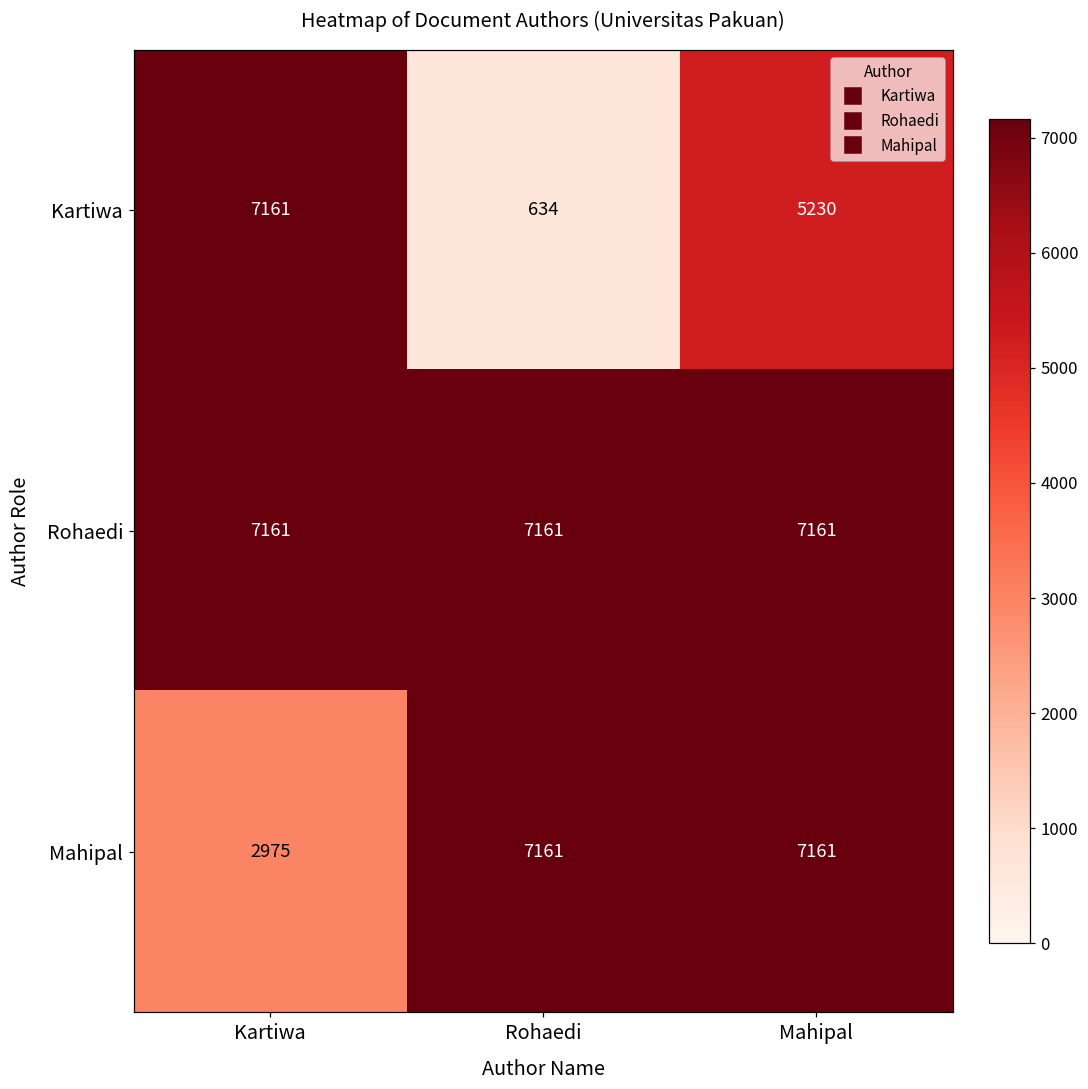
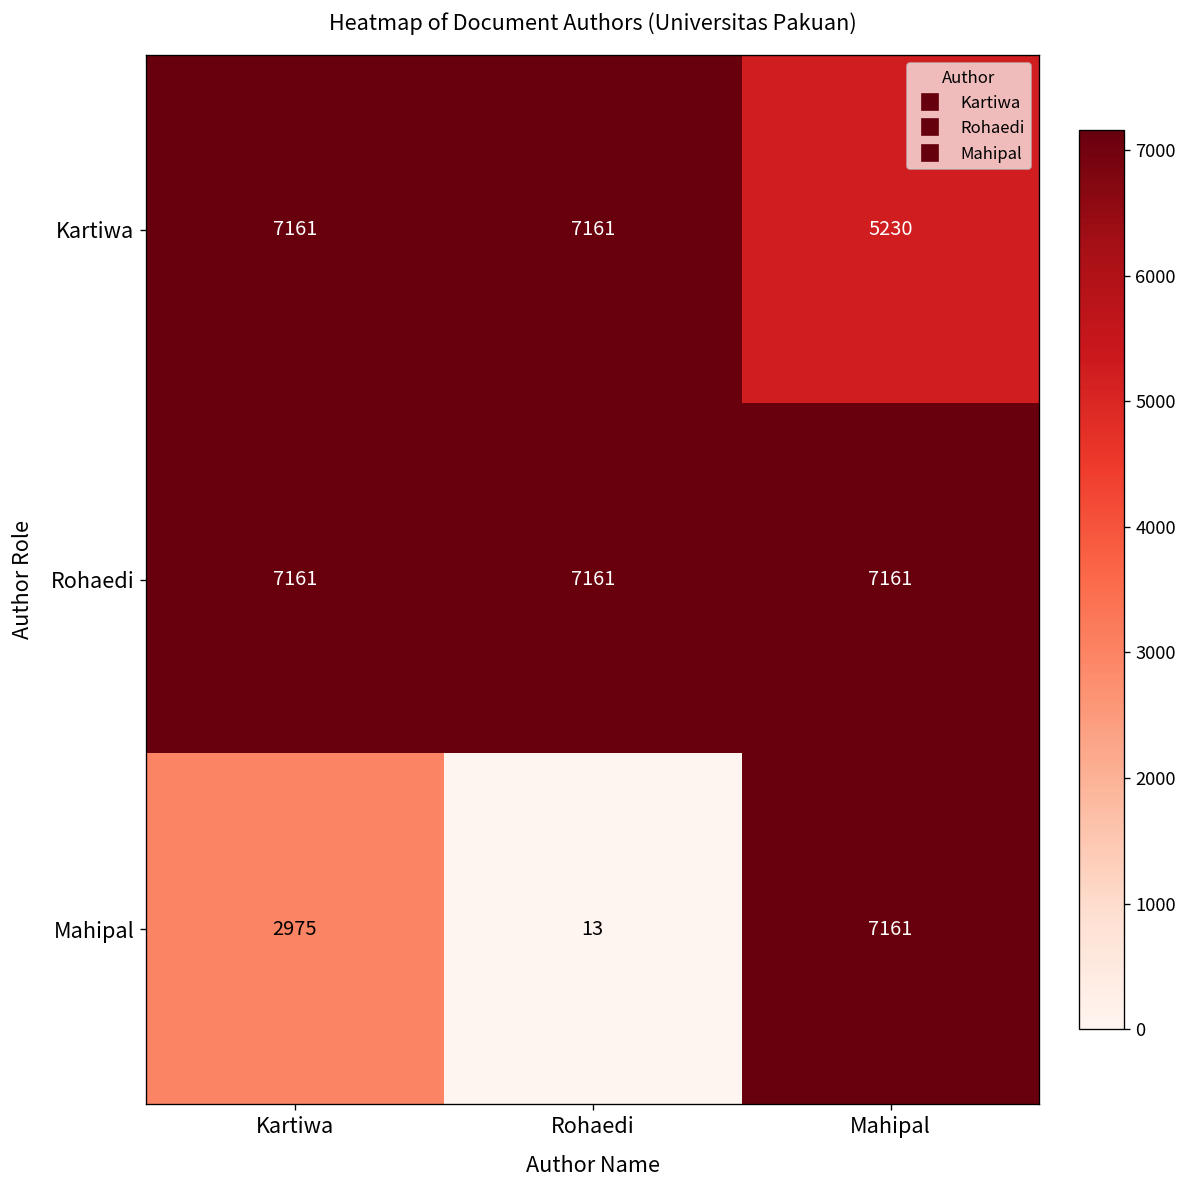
Kartiwa, Rohaedi: 634 -> 7161
Mahipal, Rohaedi: 7161 -> 13
